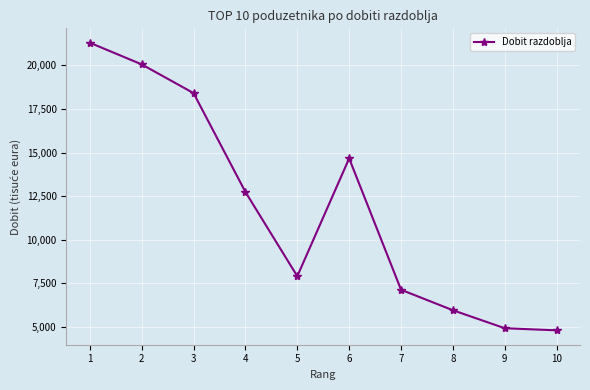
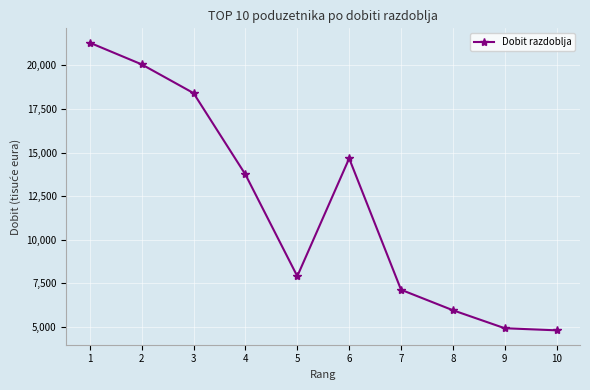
4: 12,700 -> 13,700
